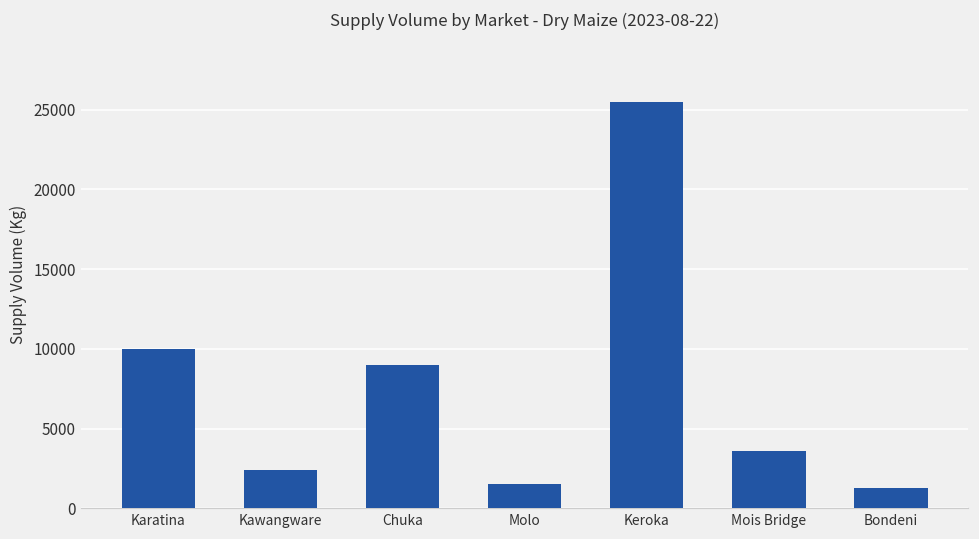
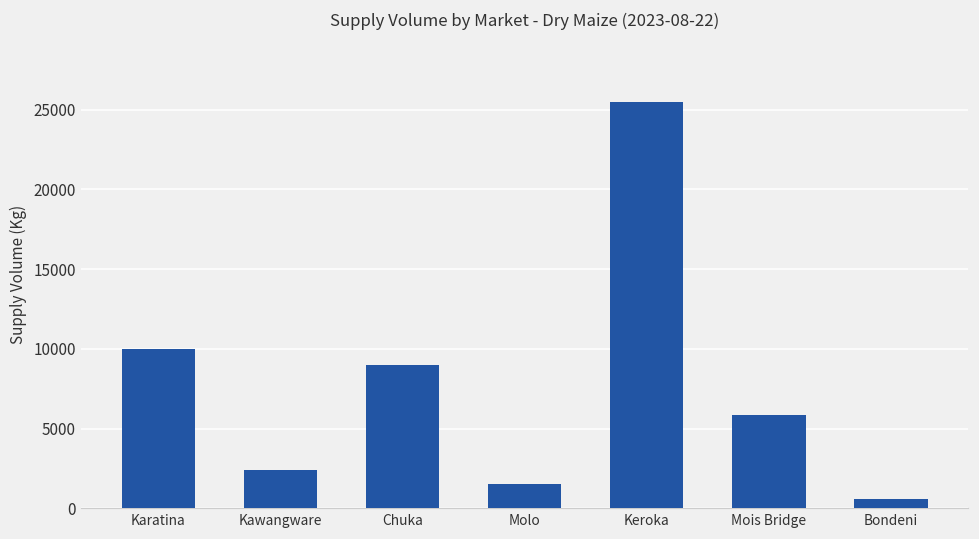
Mois Bridge: 3600 -> 5800
Bondeni: 1300 -> 600
